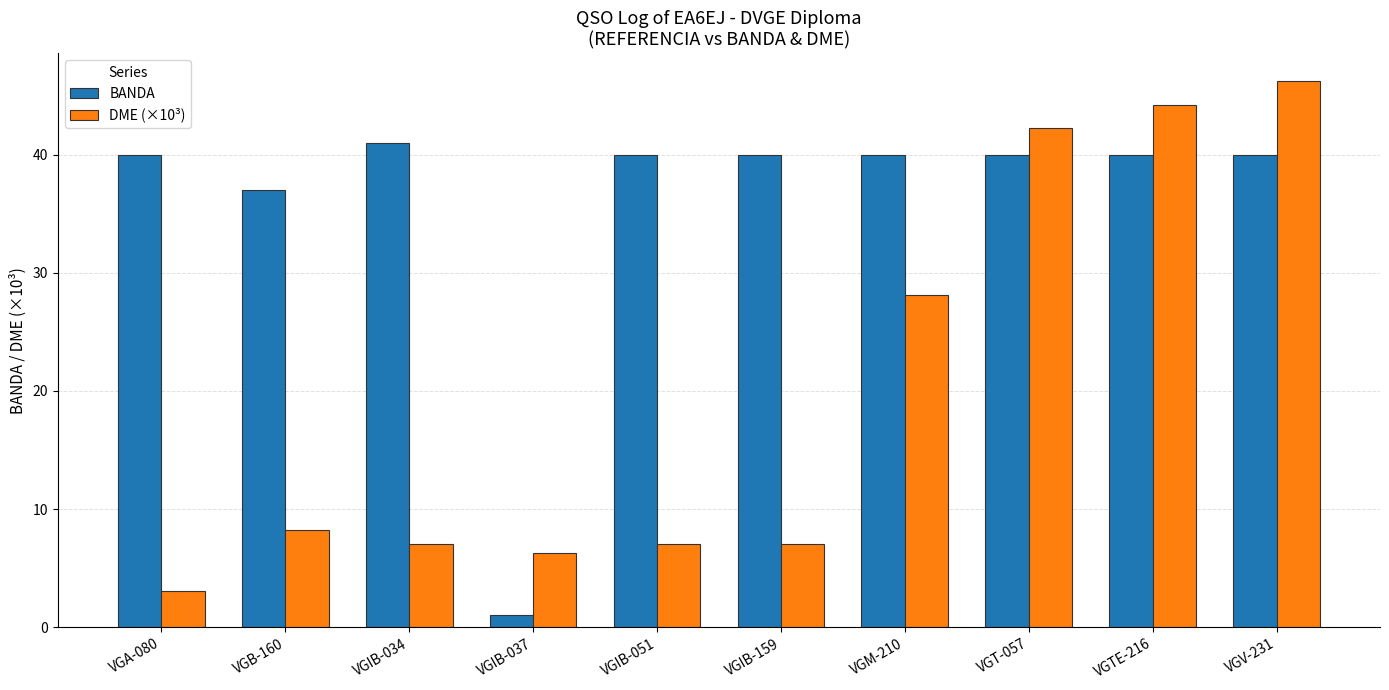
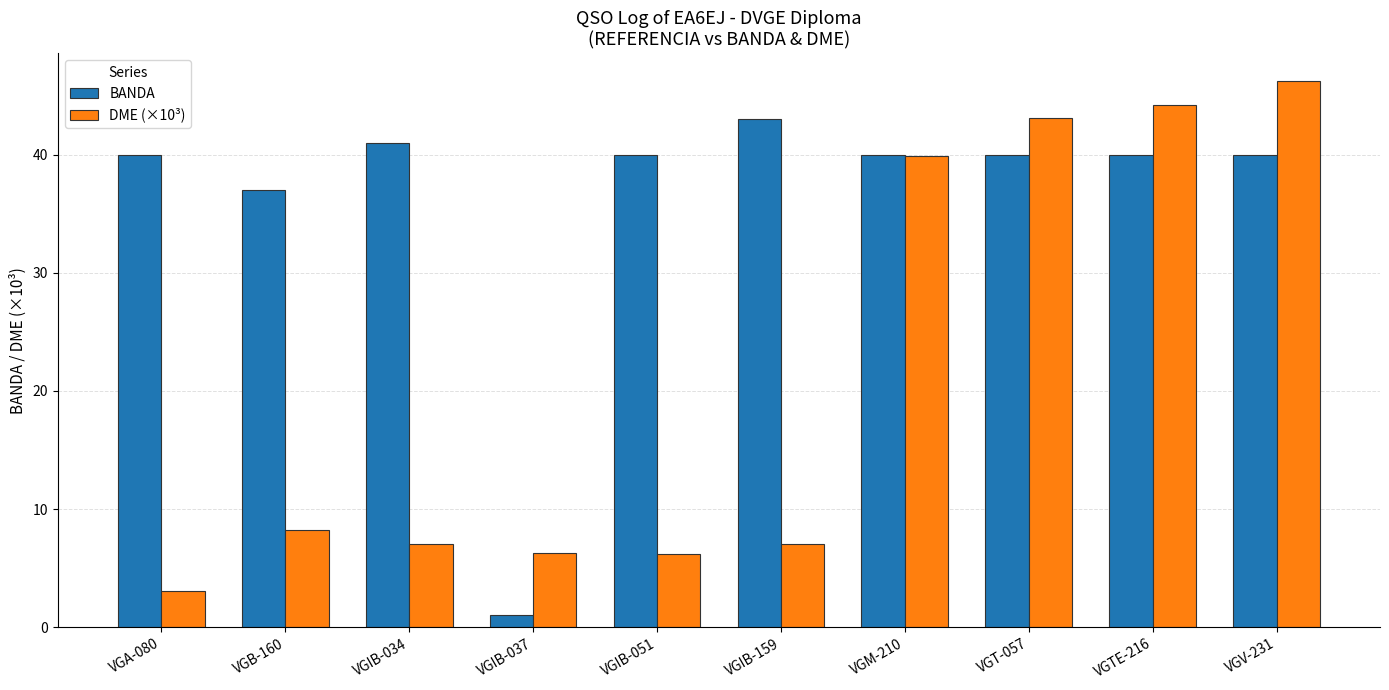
DME (×10³), VGIB-051: 7.0 -> 6.2
BANDA, VGIB-159: 40 -> 43
DME (×10³), VGM-210: 28.1 -> 39.9
DME (×10³), VGT-057: 42.3 -> 43.1
